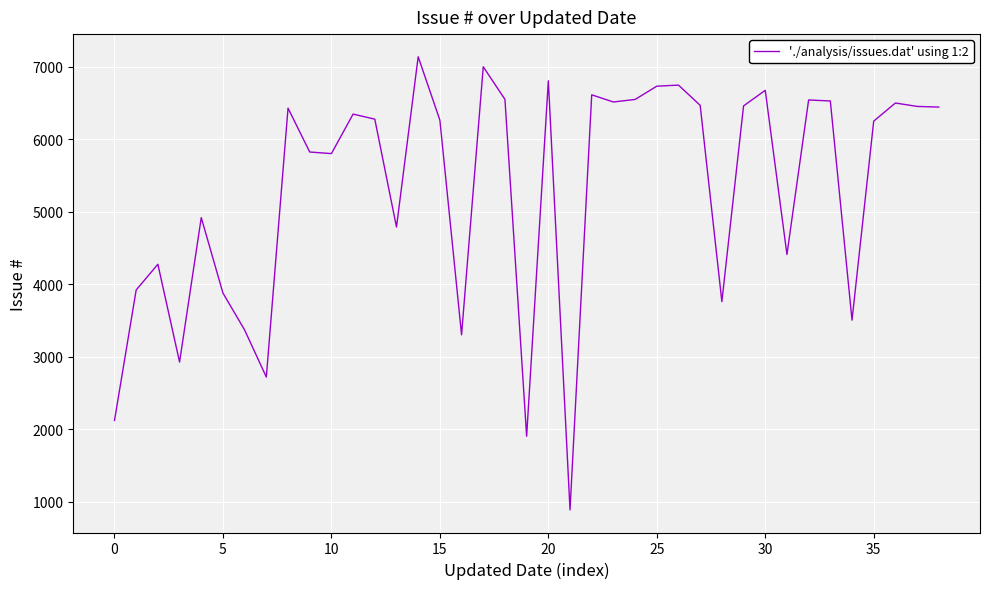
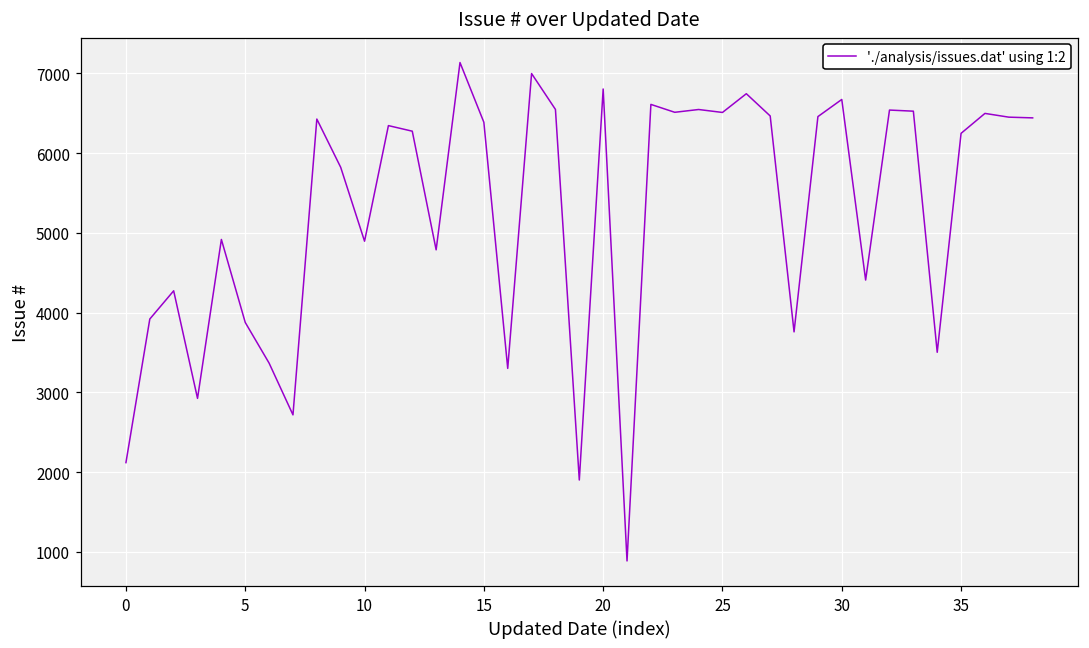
10: 5800 -> 4900
15: 6300 -> 6400
25: 6700 -> 6500
